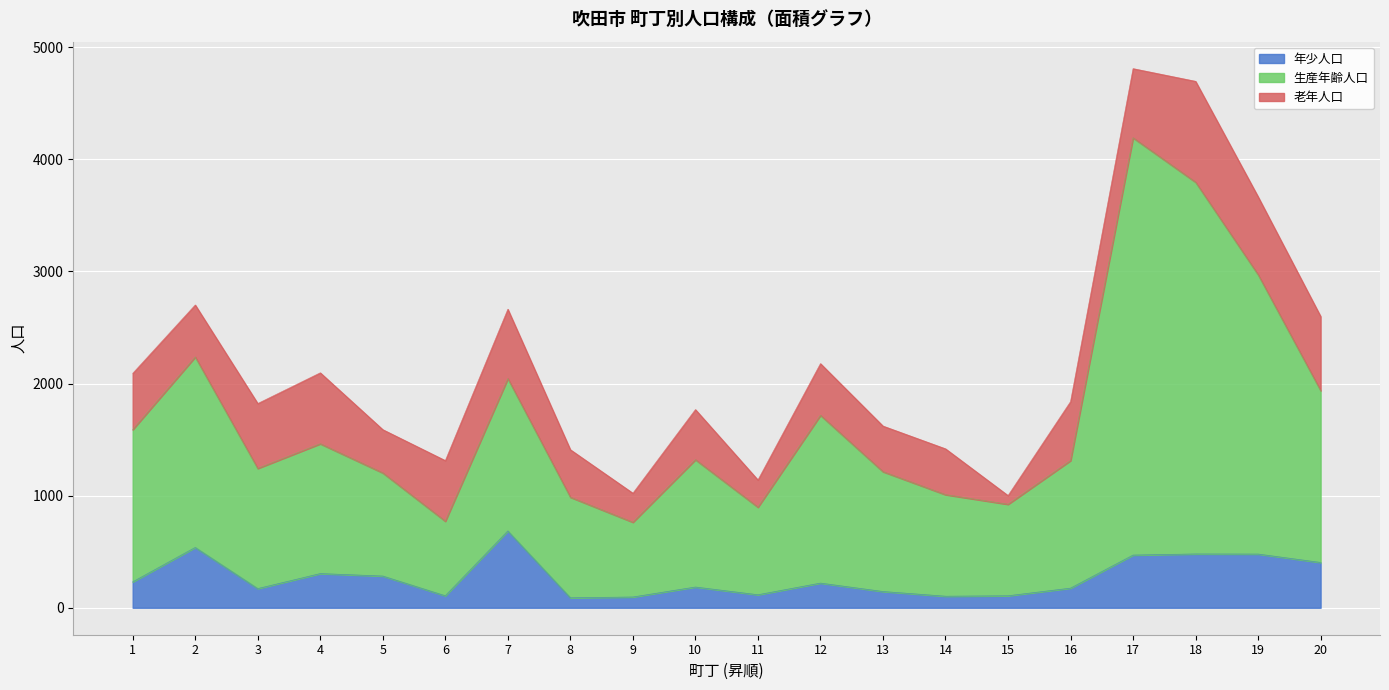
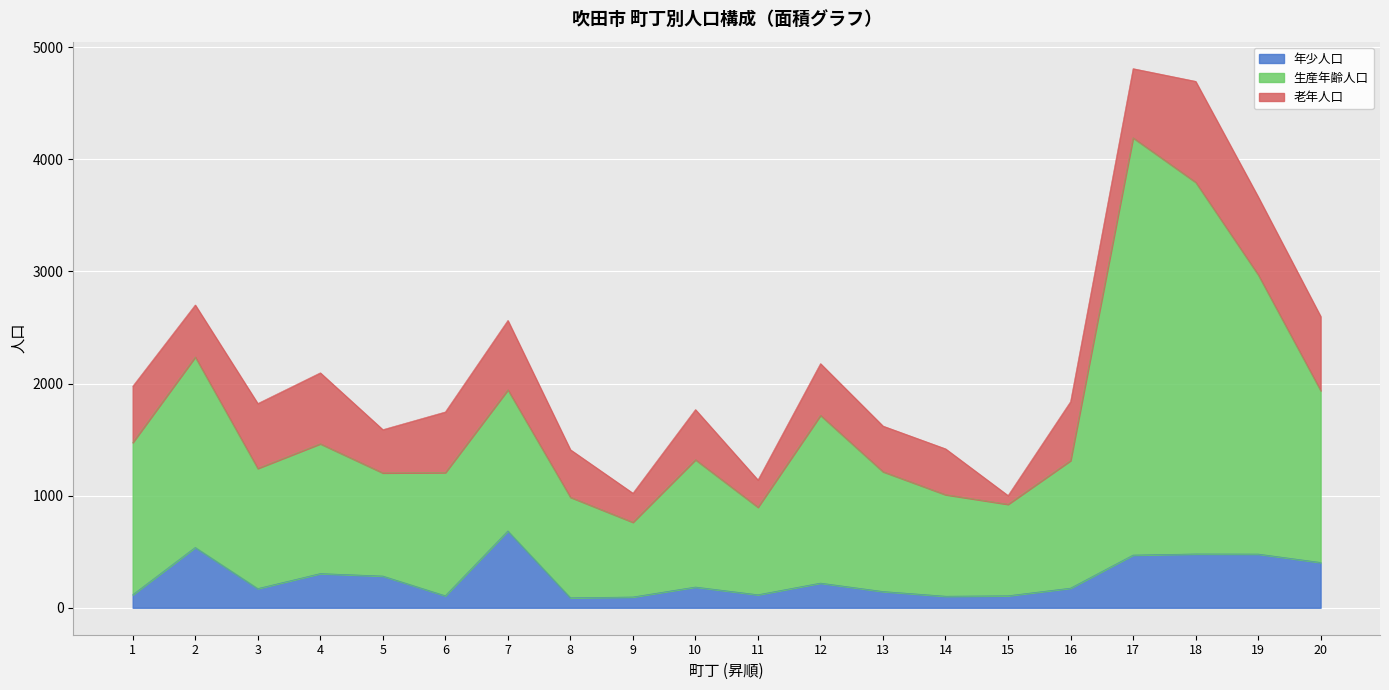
年少人口, 1: 230 -> 120
生産年齢人口, 6: 670 -> 1100
生産年齢人口, 7: 1360 -> 1260
